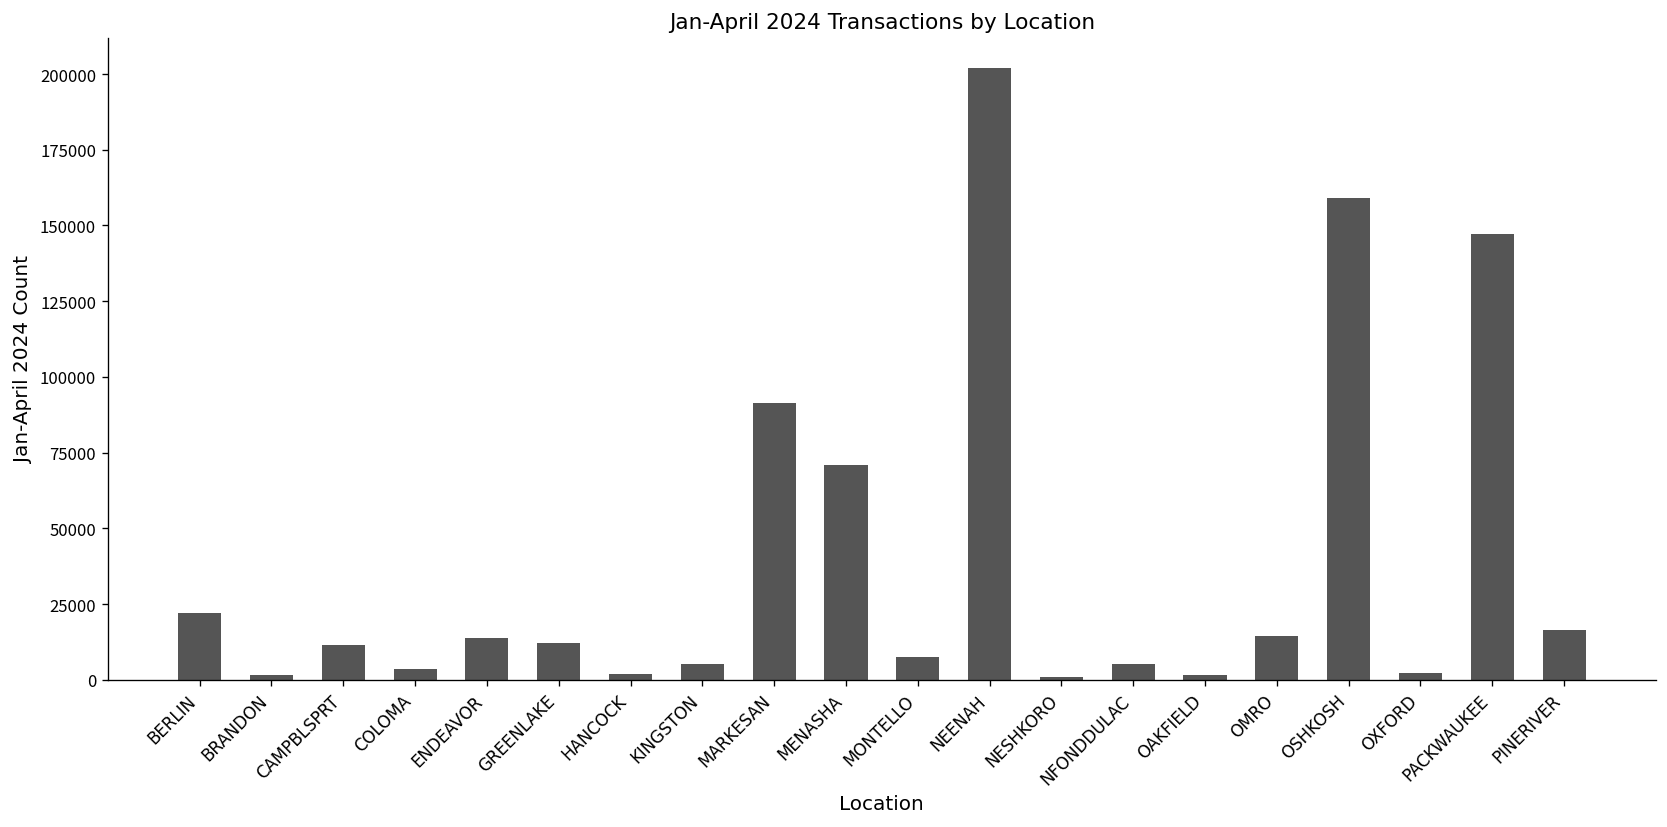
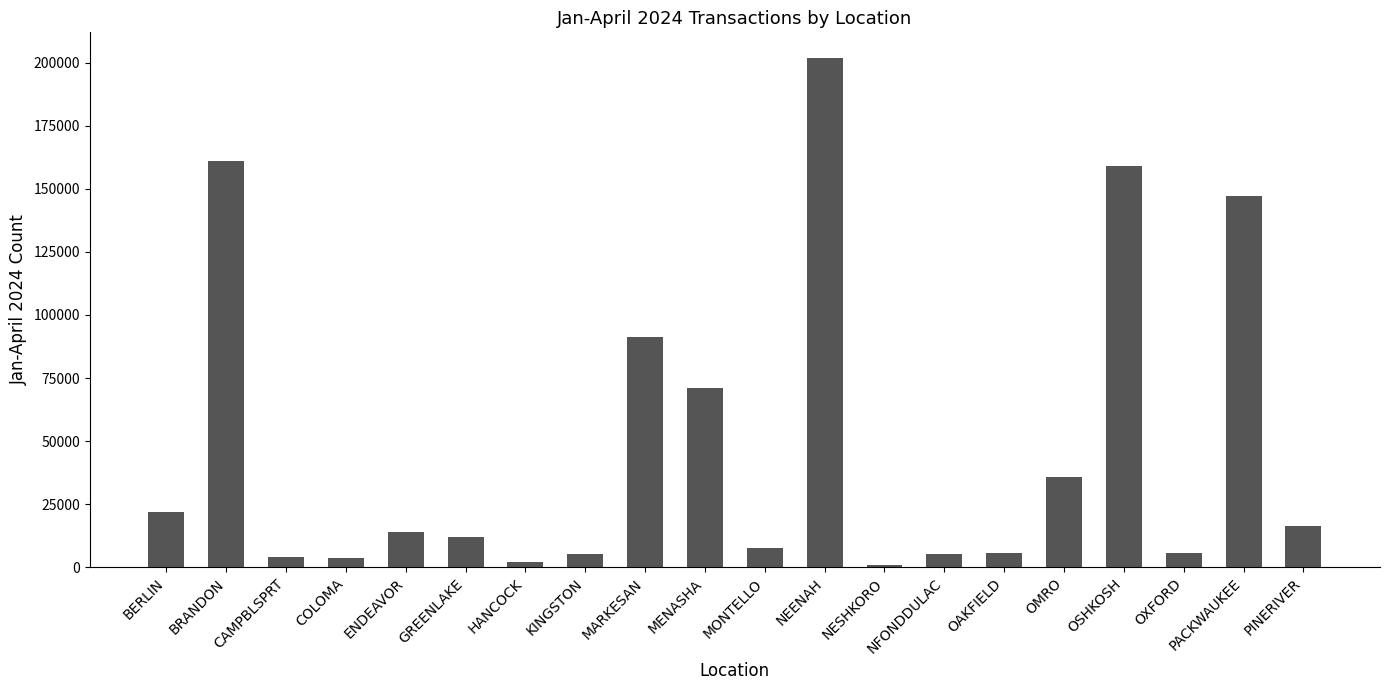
BRANDON: 2000 -> 161000
CAMPBLSPRT: 11000 -> 4000
OAKFIELD: 2000 -> 6000
OMRO: 14000 -> 36000
OXFORD: 2000 -> 6000
